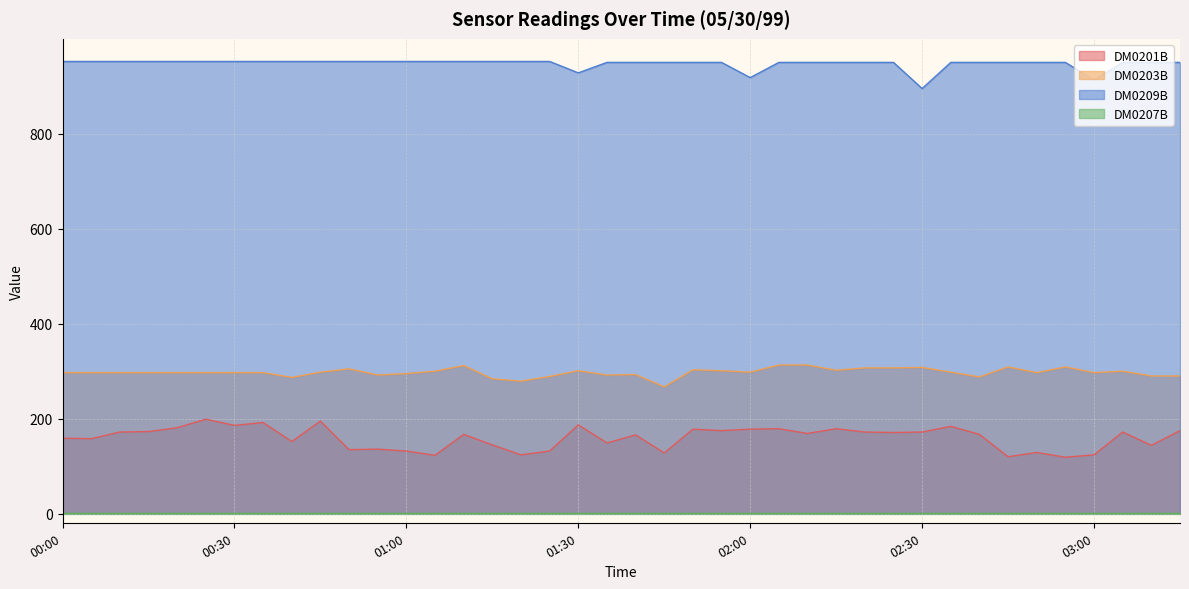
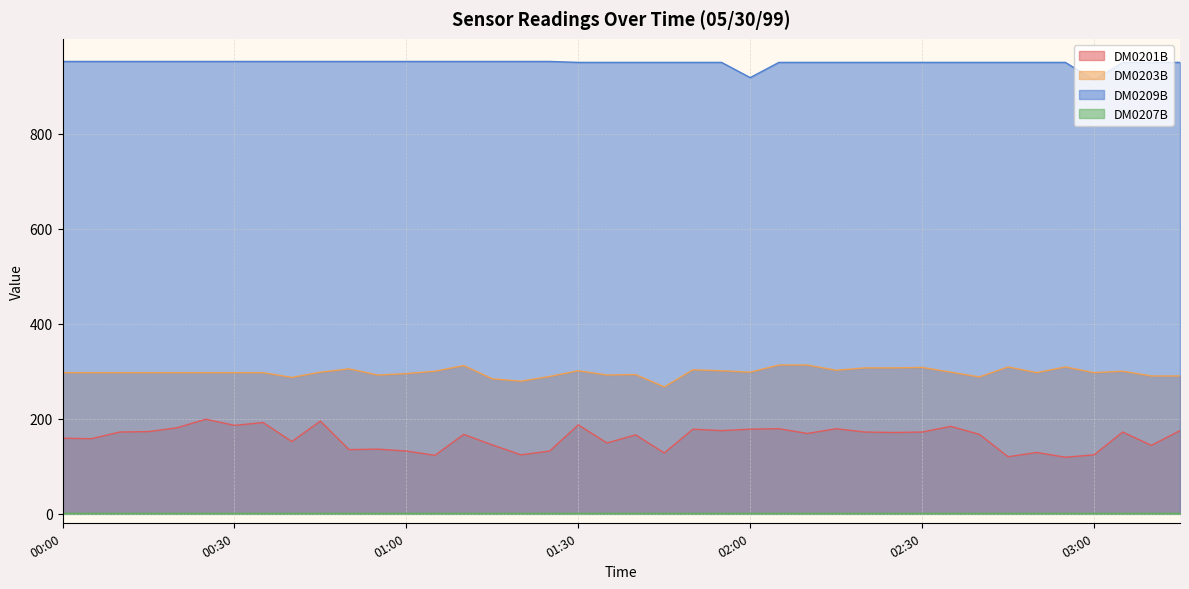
DM0209B, 01:30: 930 -> 950
DM0209B, 02:30: 900 -> 950
